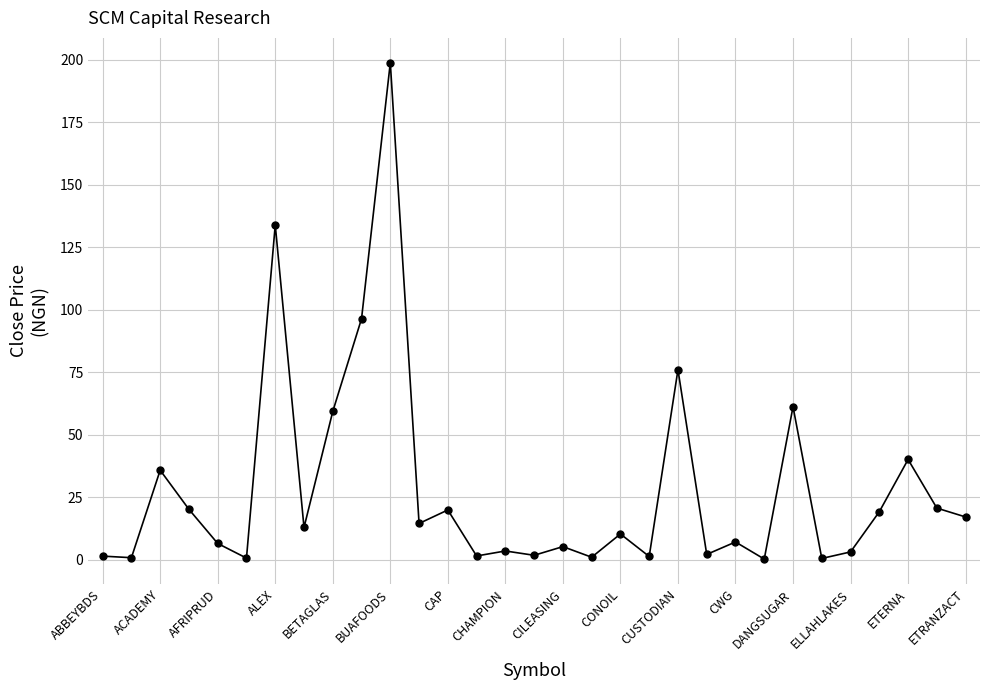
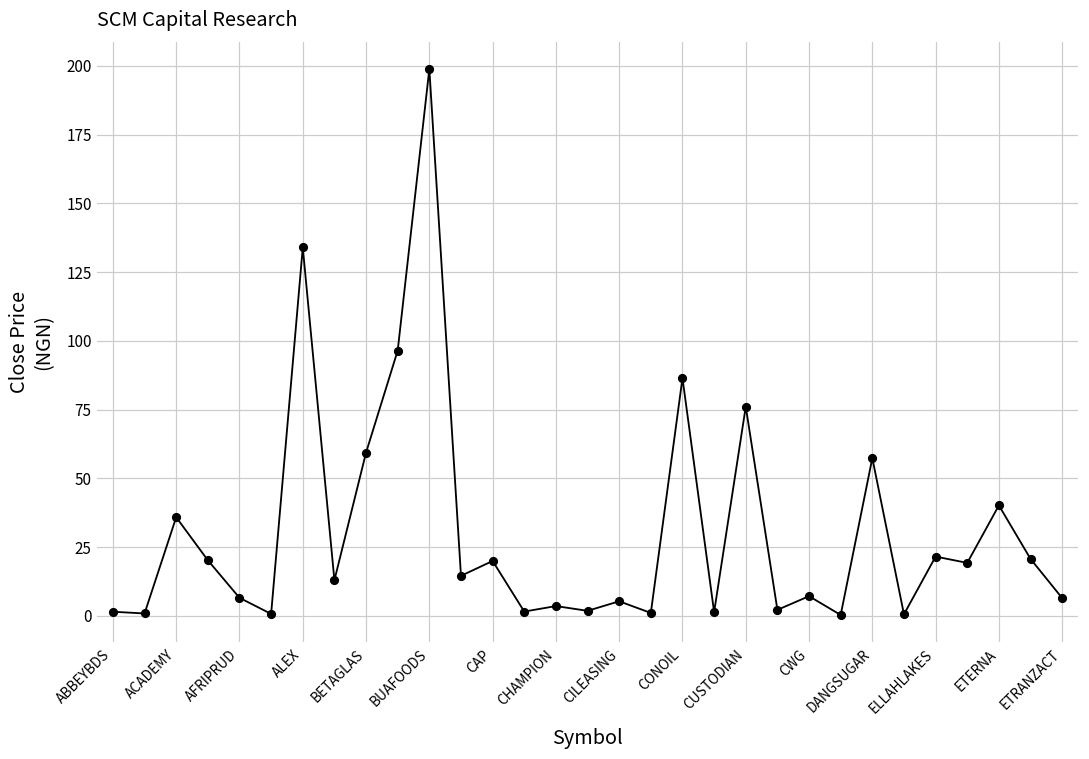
CONOIL: 10 -> 87
DANGSUGAR: 61 -> 57
ELLAHLAKES: 3 -> 22
ETRANZACT: 17 -> 7
